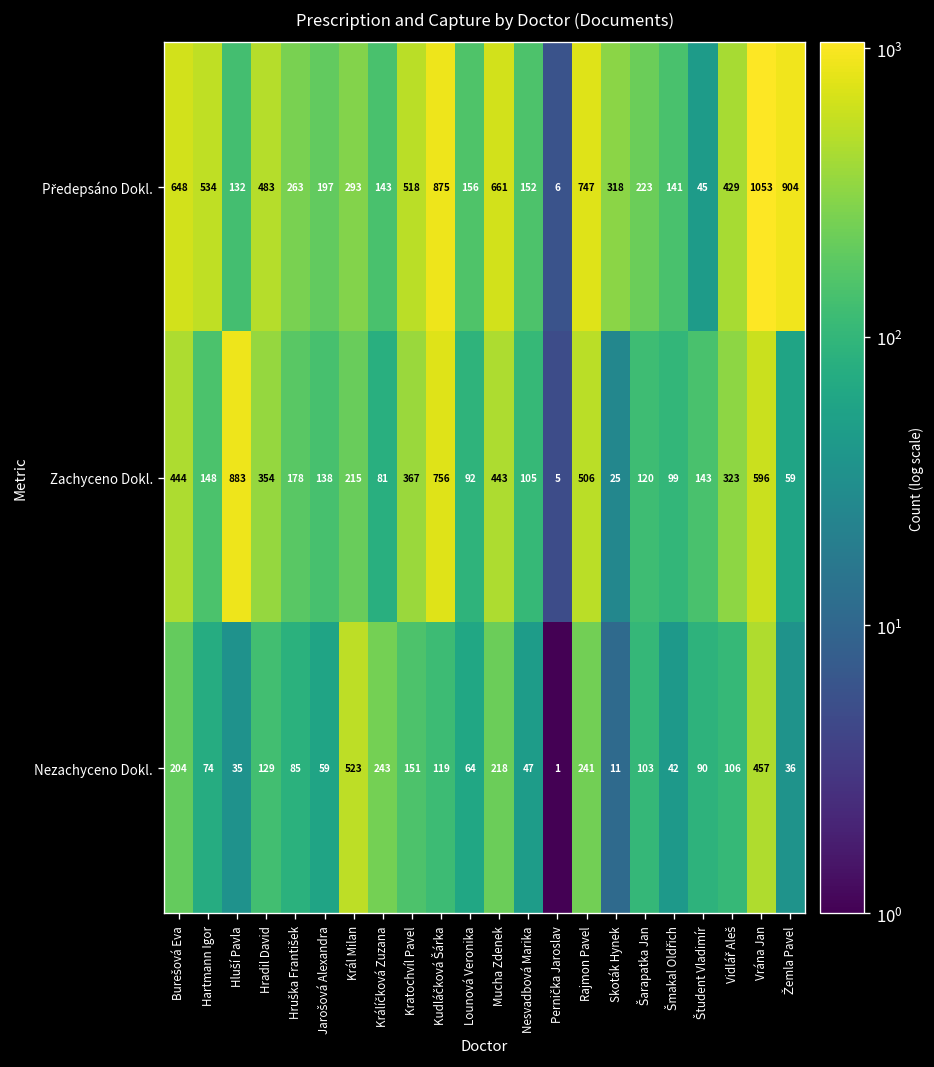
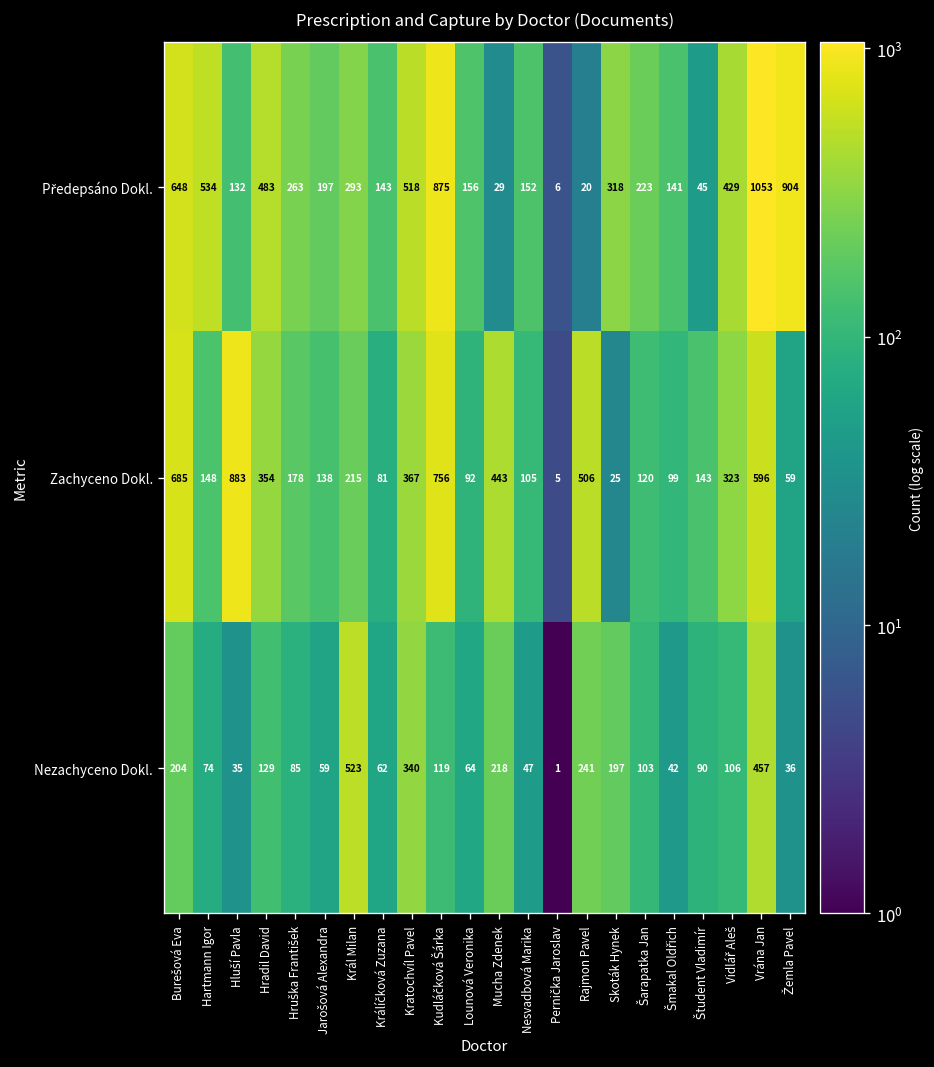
Předepsáno Dokl., Mucha Zdenek: 661 -> 29
Předepsáno Dokl., Rajmon Pavel: 747 -> 20
Zachyceno Dokl., Burešová Eva: 444 -> 685
Nezachyceno Dokl., Králíčková Zuzana: 243 -> 62
Nezachyceno Dokl., Kratochvíl Pavel: 151 -> 340
Nezachyceno Dokl., Skoták Hynek: 11 -> 197
